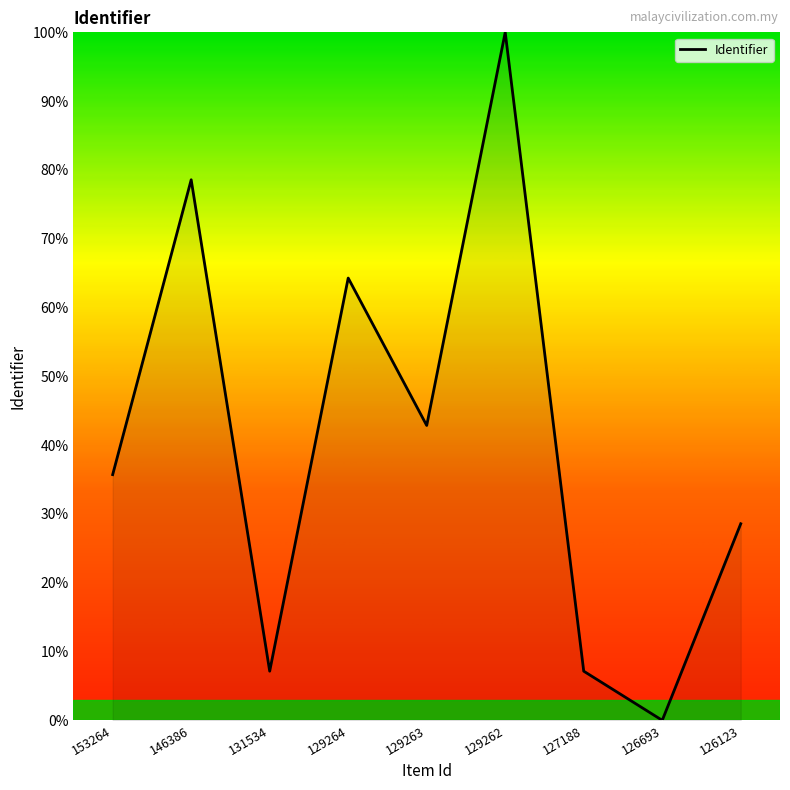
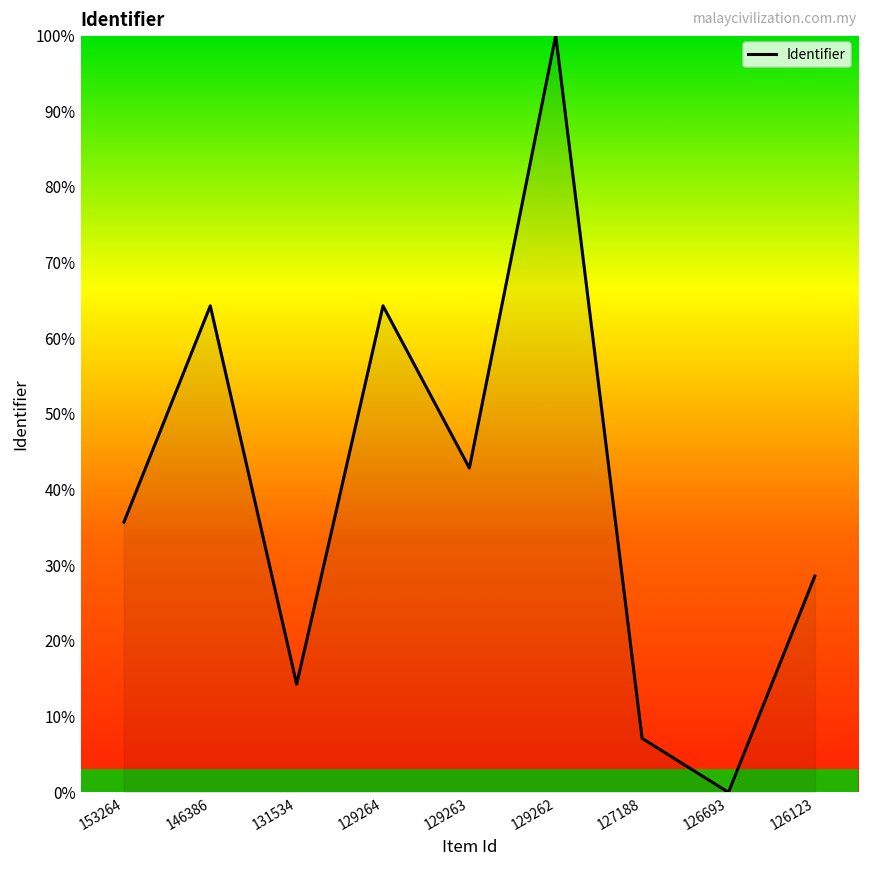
146386: 79% -> 64%
131534: 7% -> 14%
